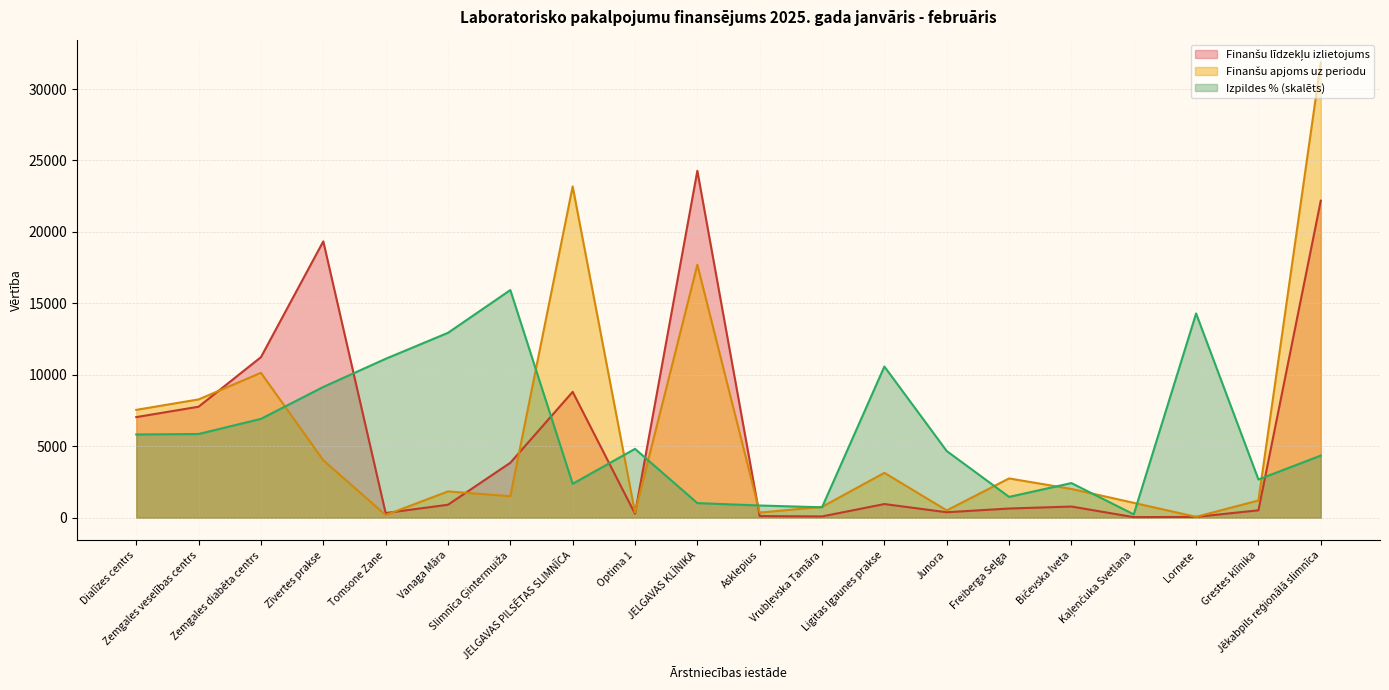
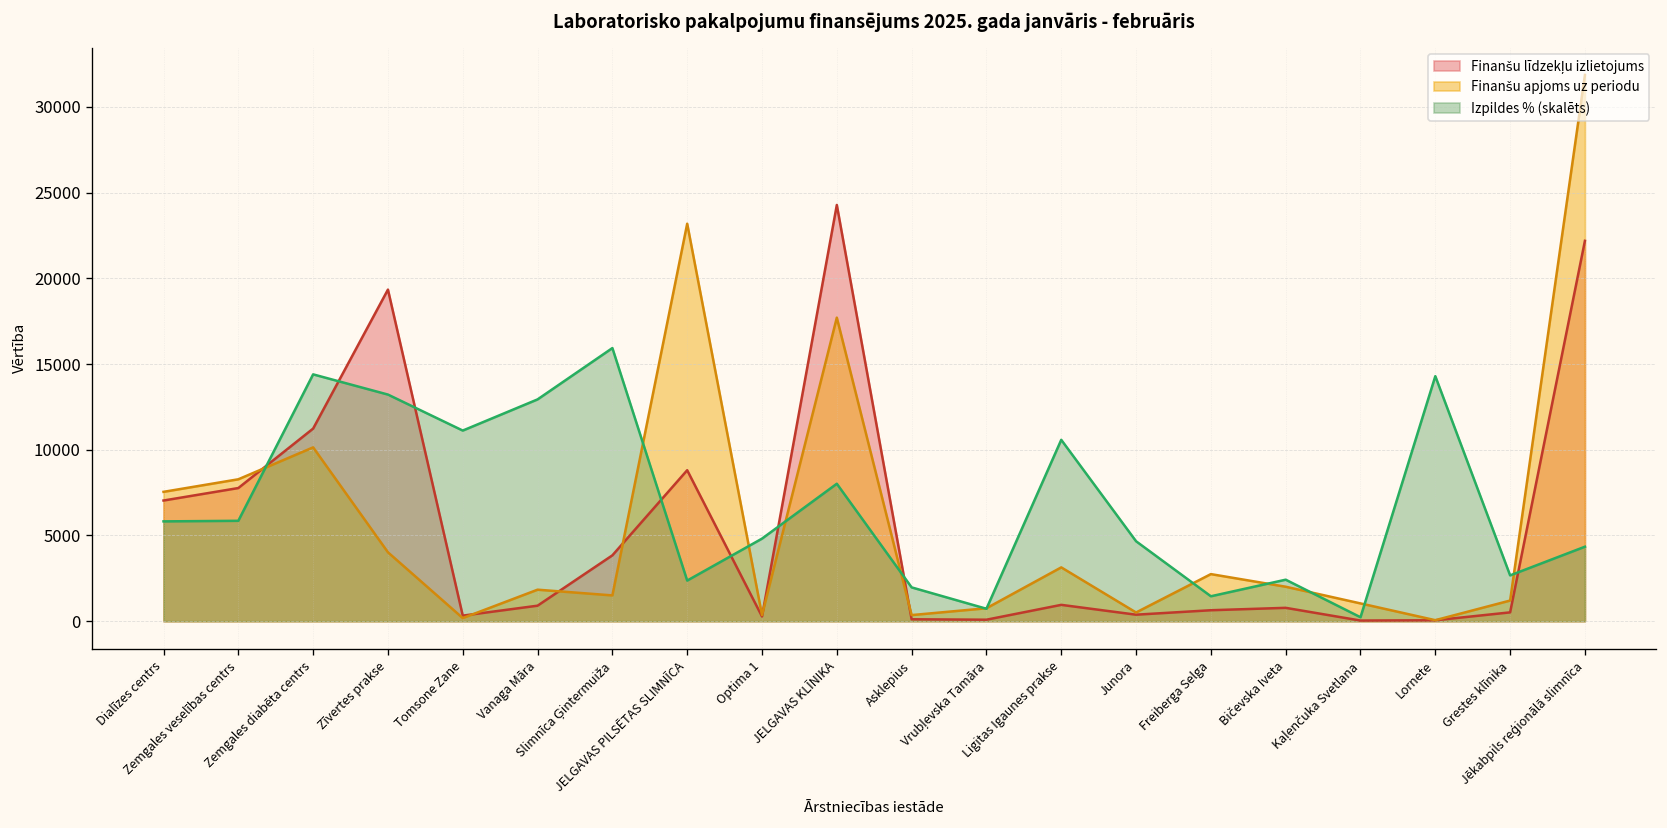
Izpildes % (skalēts), Zemgales diabēta centrs: 6900 -> 14400
Izpildes % (skalēts), Zīvertes prakse: 9200 -> 13200
Izpildes % (skalēts), JELGAVAS KLĪNIKA: 1000 -> 8000
Izpildes % (skalēts), Asklepius: 900 -> 2000
